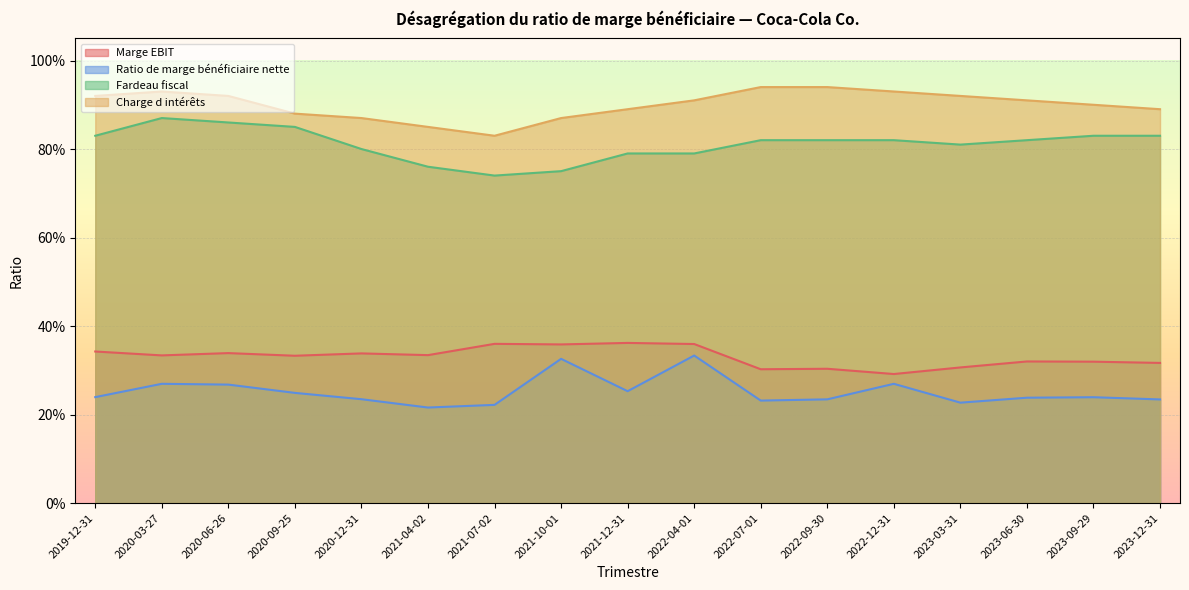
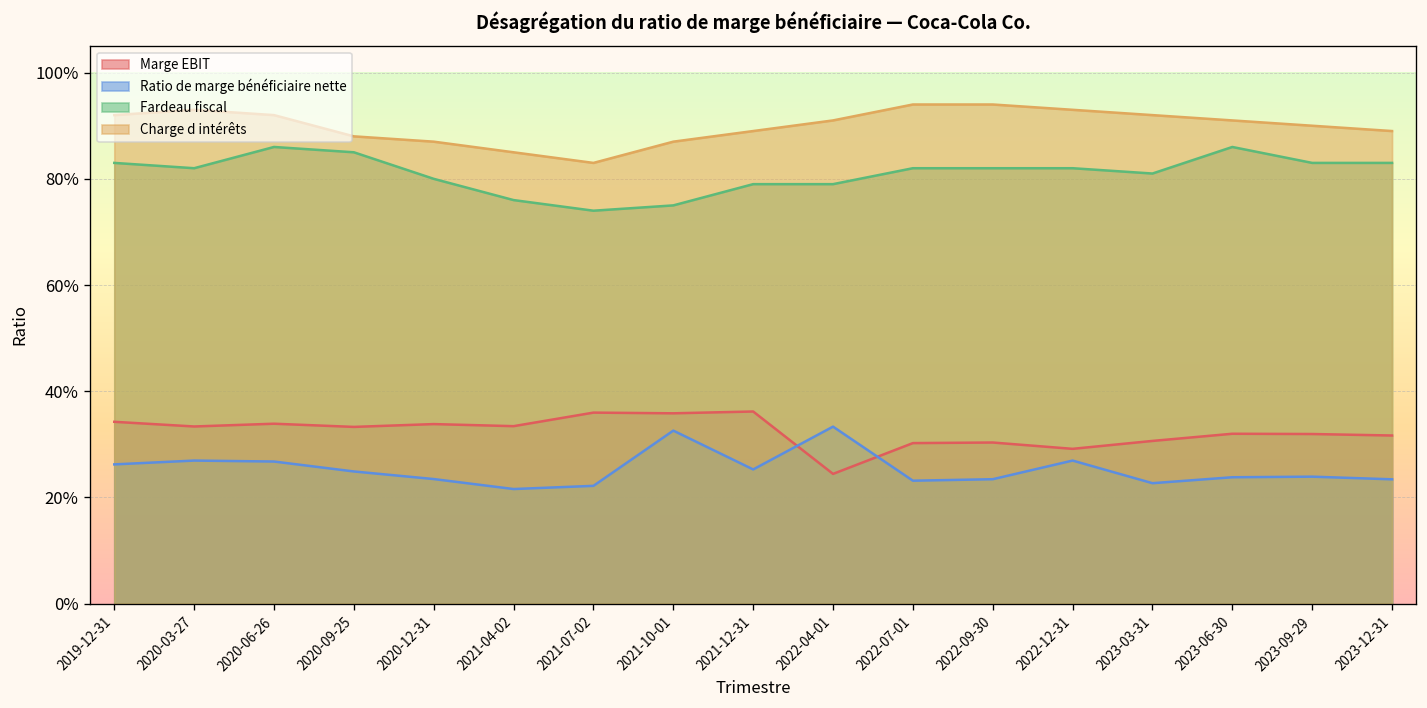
Ratio de marge bénéficiaire nette, 2019-12-31: 24% -> 26%
Fardeau fiscal, 2020-03-27: 87% -> 82%
Marge EBIT, 2022-04-01: 36% -> 24%
Fardeau fiscal, 2023-06-30: 82% -> 86%
